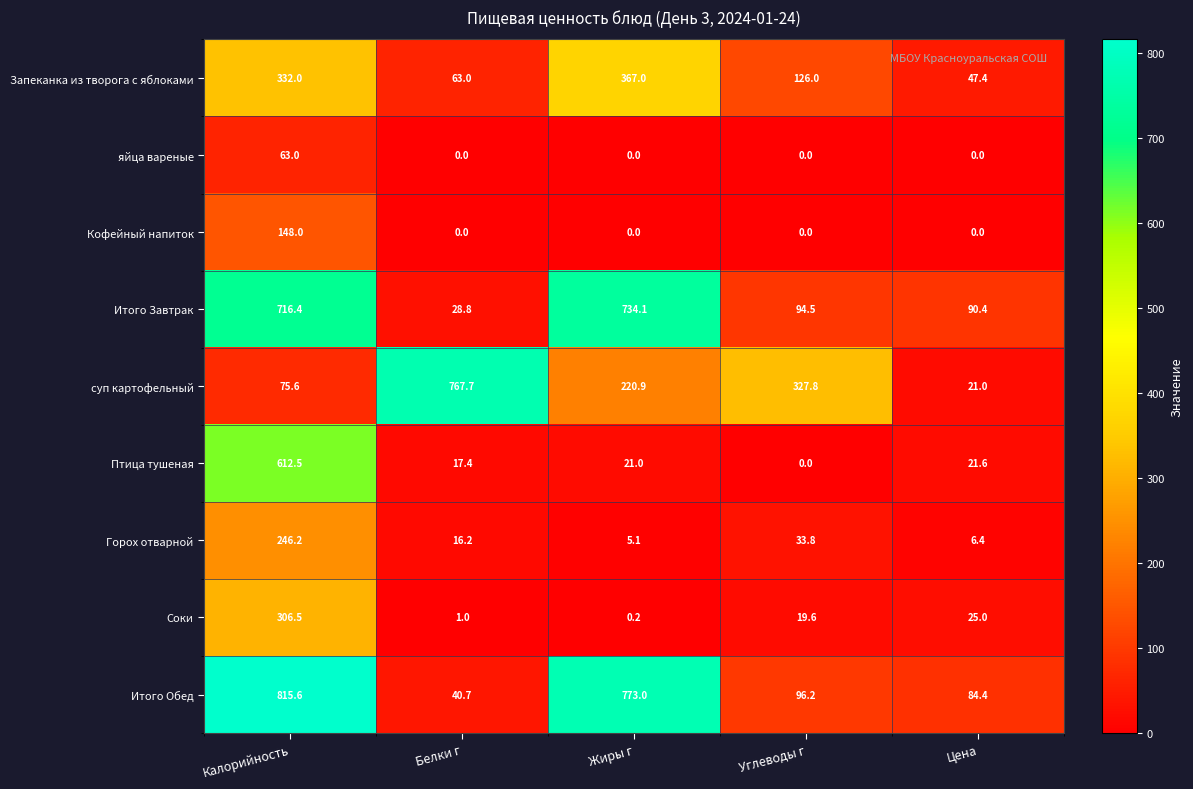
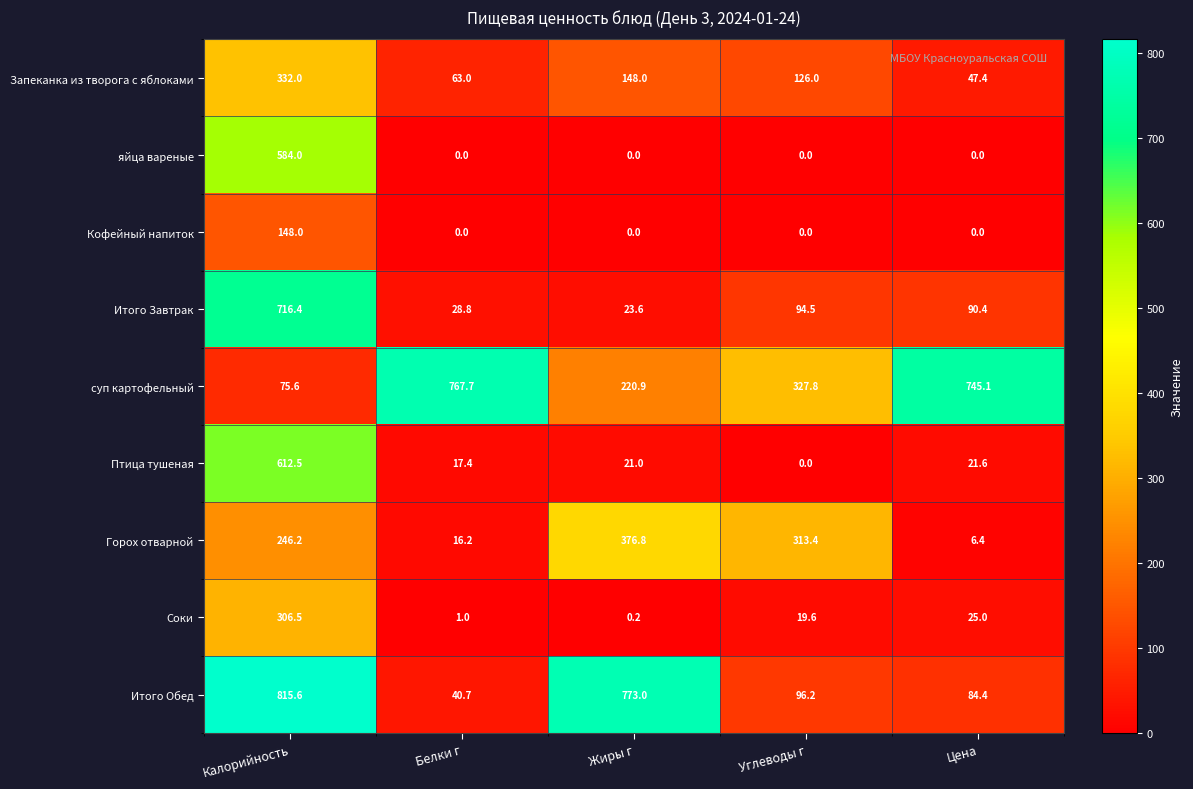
Запеканка из творога с яблоками, Жиры г: 367.0 -> 148.0
яйца вареные, Калорийность: 63.0 -> 584.0
Итого Завтрак, Жиры г: 734.1 -> 23.6
суп картофельный, Цена: 21.0 -> 745.1
Горох отварной, Жиры г: 5.1 -> 376.8
Горох отварной, Углеводы г: 33.8 -> 313.4
